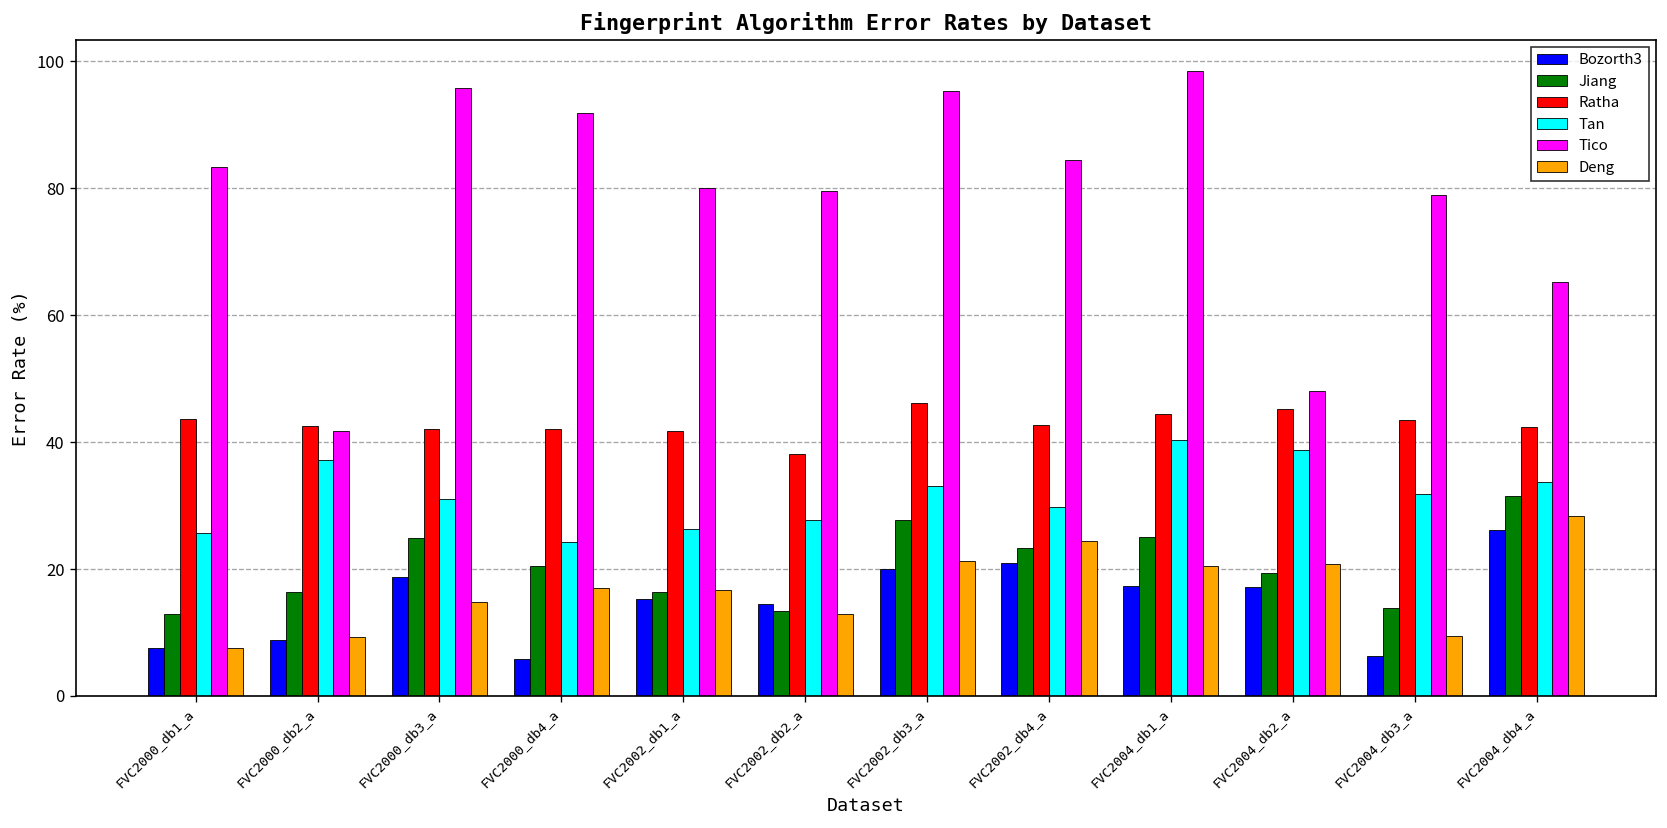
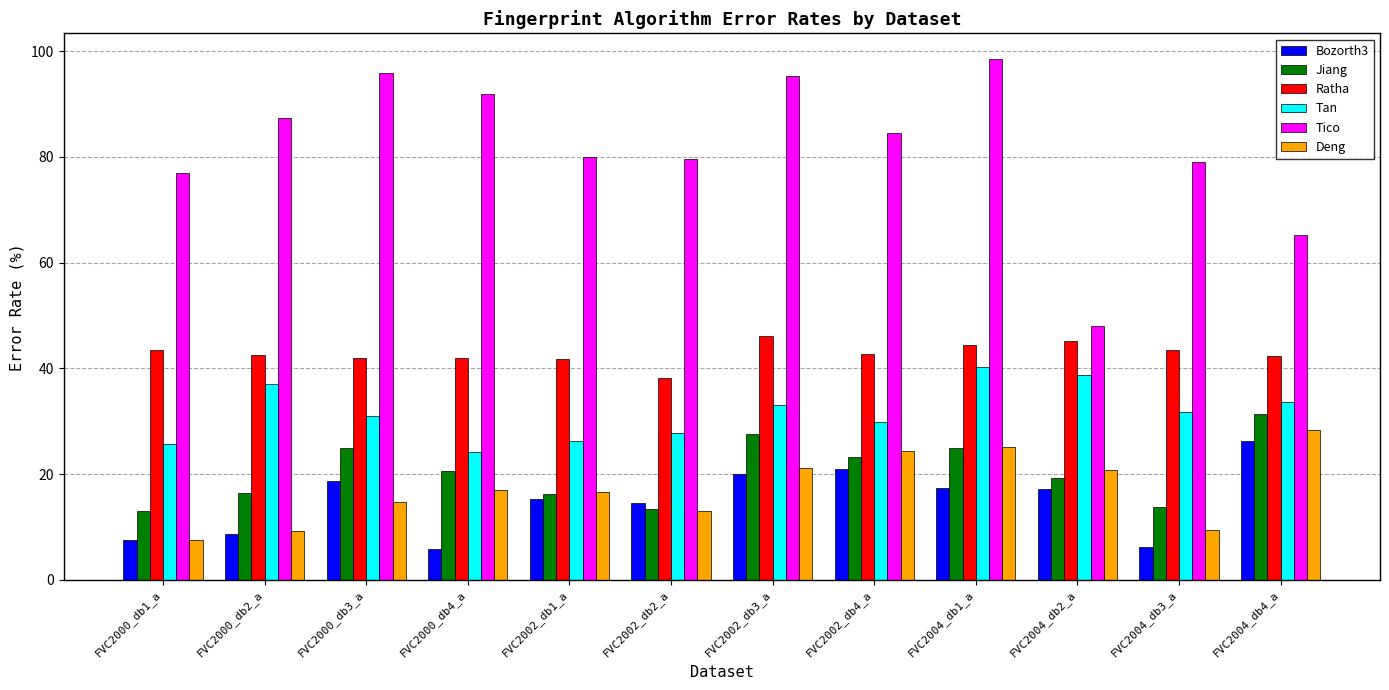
Tico, FVC2000_db1_a: 83 -> 77
Tico, FVC2000_db2_a: 42 -> 87
Deng, FVC2004_db1_a: 20 -> 25
